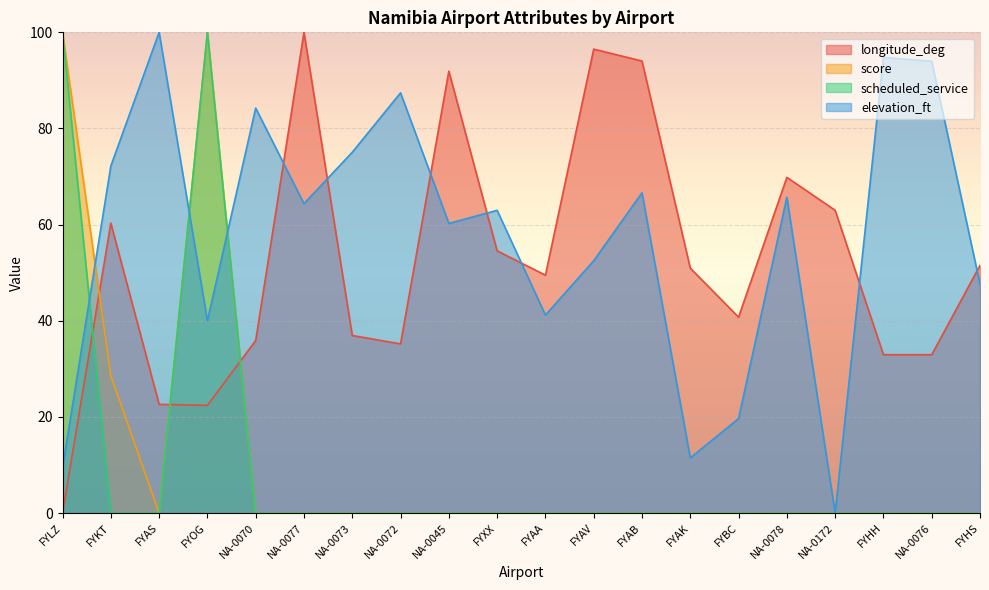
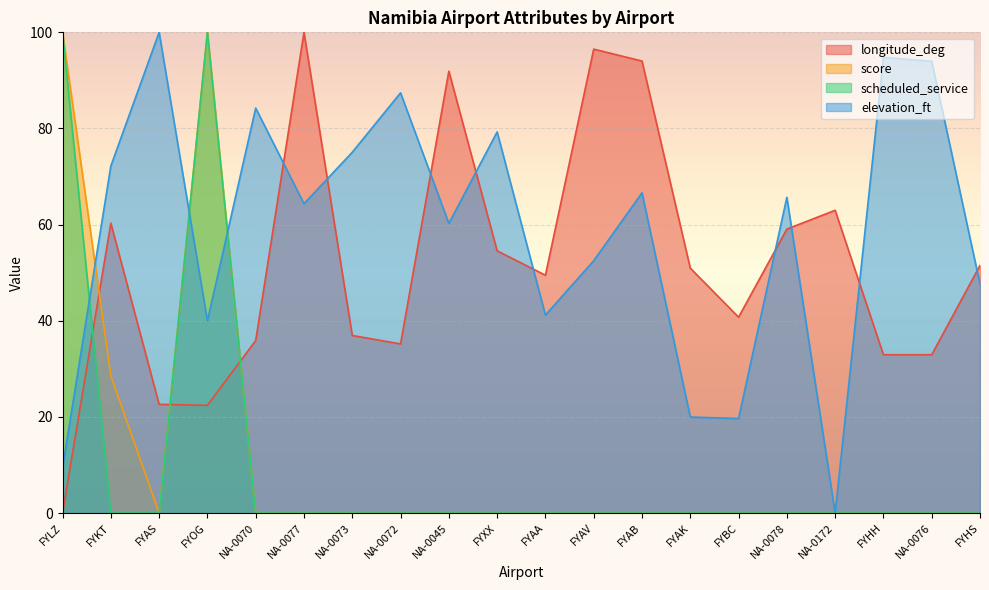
elevation_ft, FYXX: 63 -> 79
elevation_ft, FYAK: 11 -> 20
longitude_deg, NA-0078: 70 -> 59
